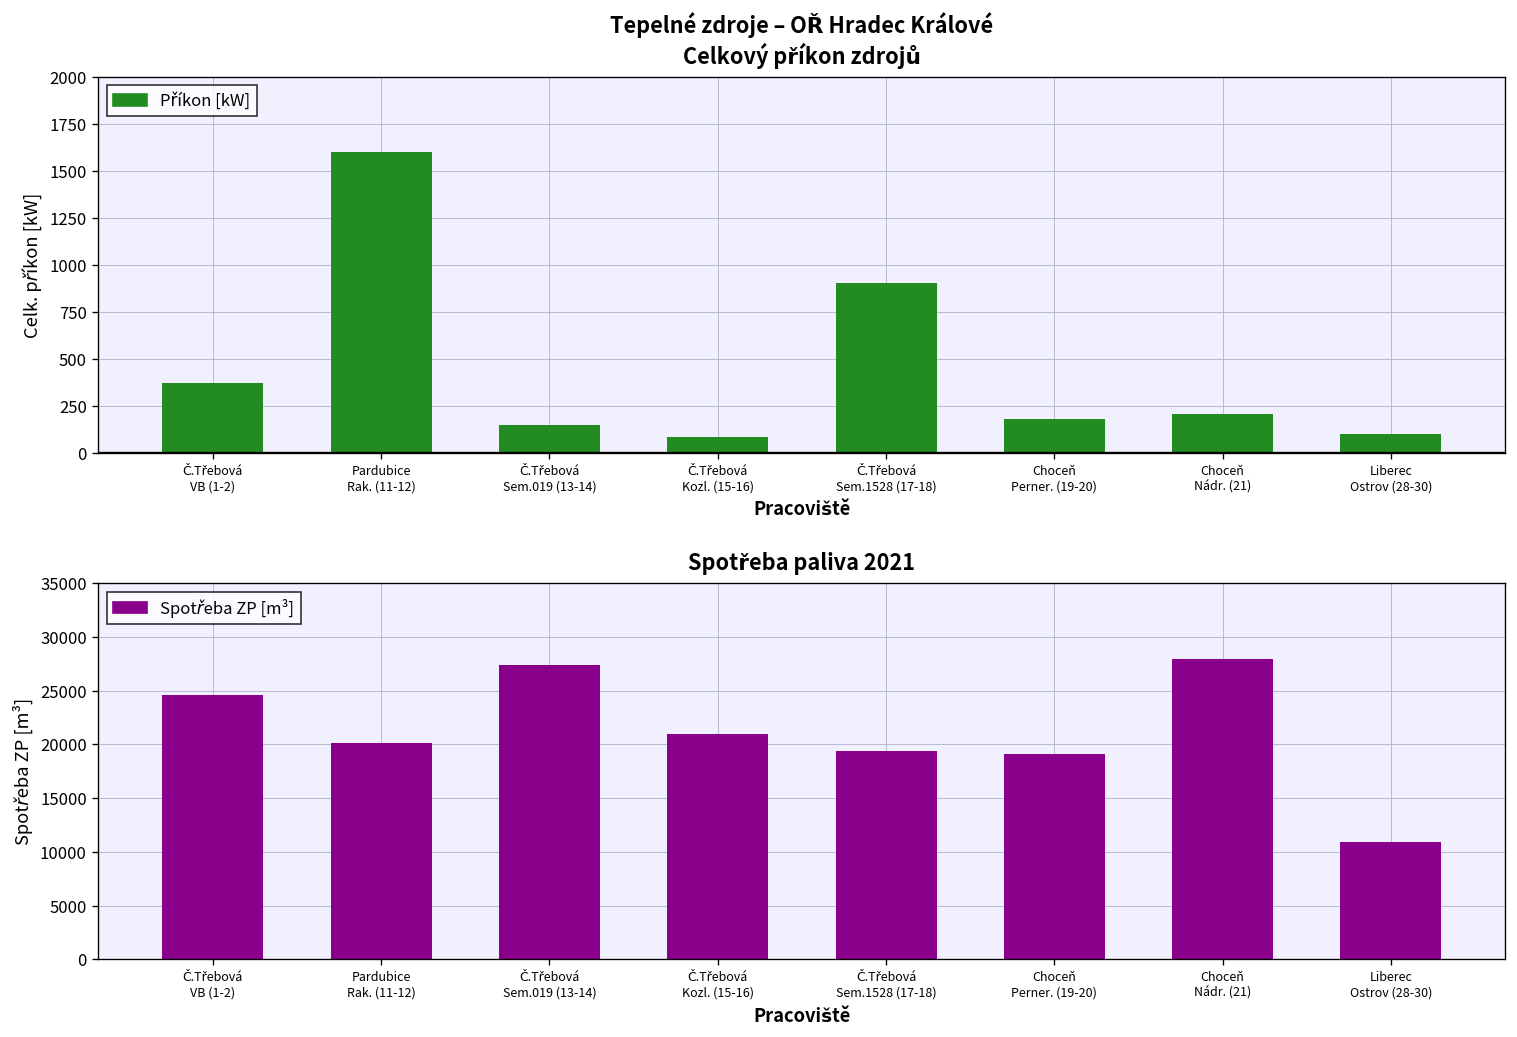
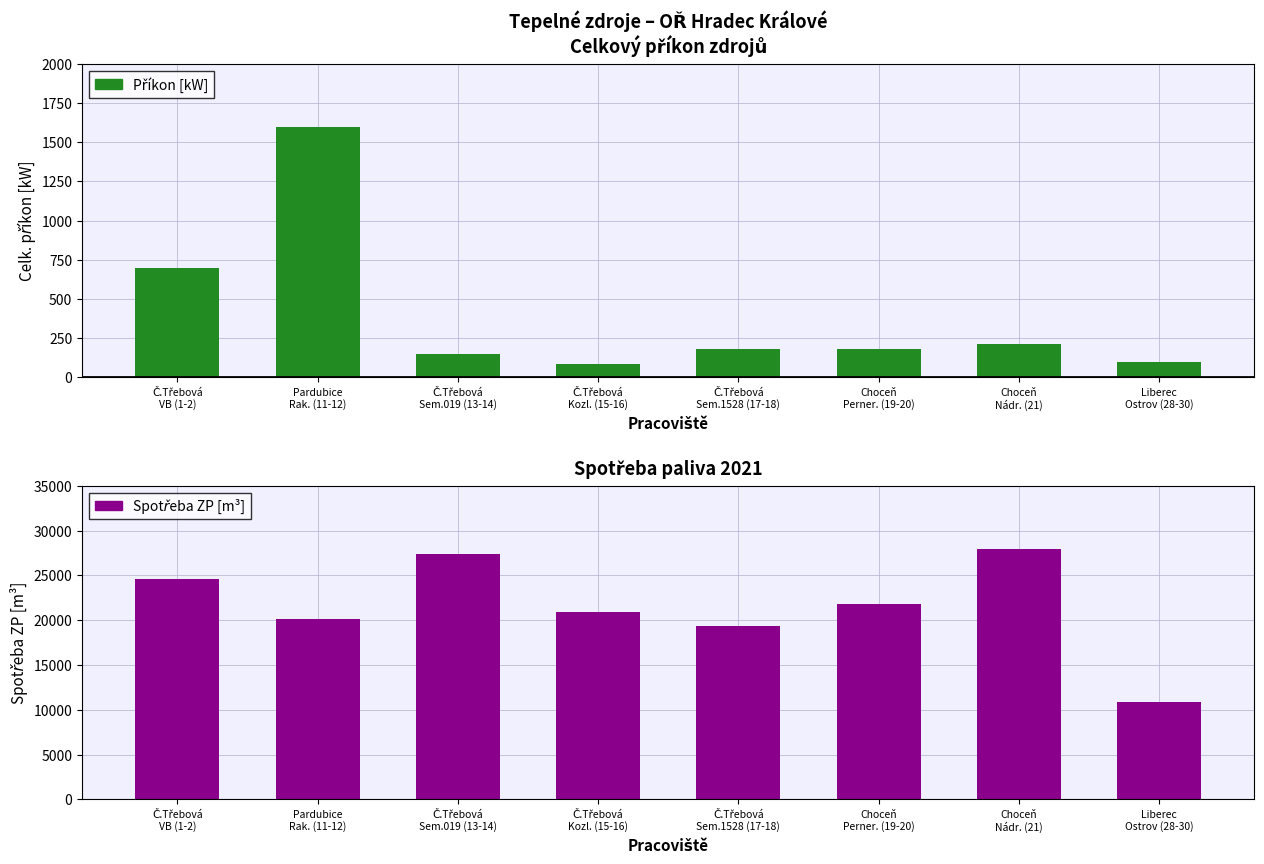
Tepelné zdroje – OŘ Hradec Králové Celkový příkon zdrojů, Č.Třebová VB (1-2): 370 -> 700
Tepelné zdroje – OŘ Hradec Králové Celkový příkon zdrojů, Č.Třebová Sem.1528 (17-18): 910 -> 180
Spotřeba paliva 2021, Choceň Perner. (19-20): 19000 -> 22000
